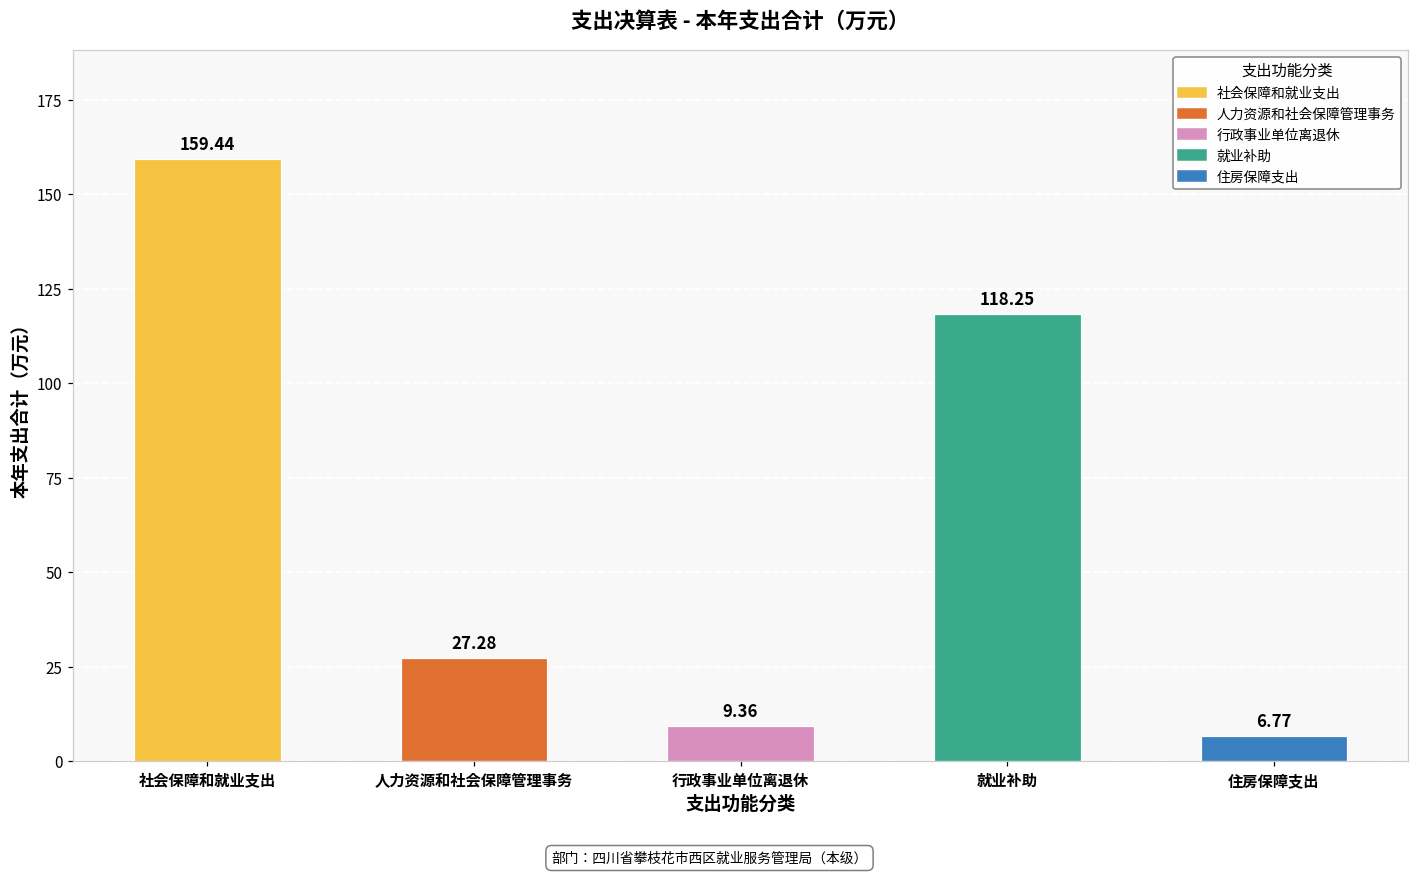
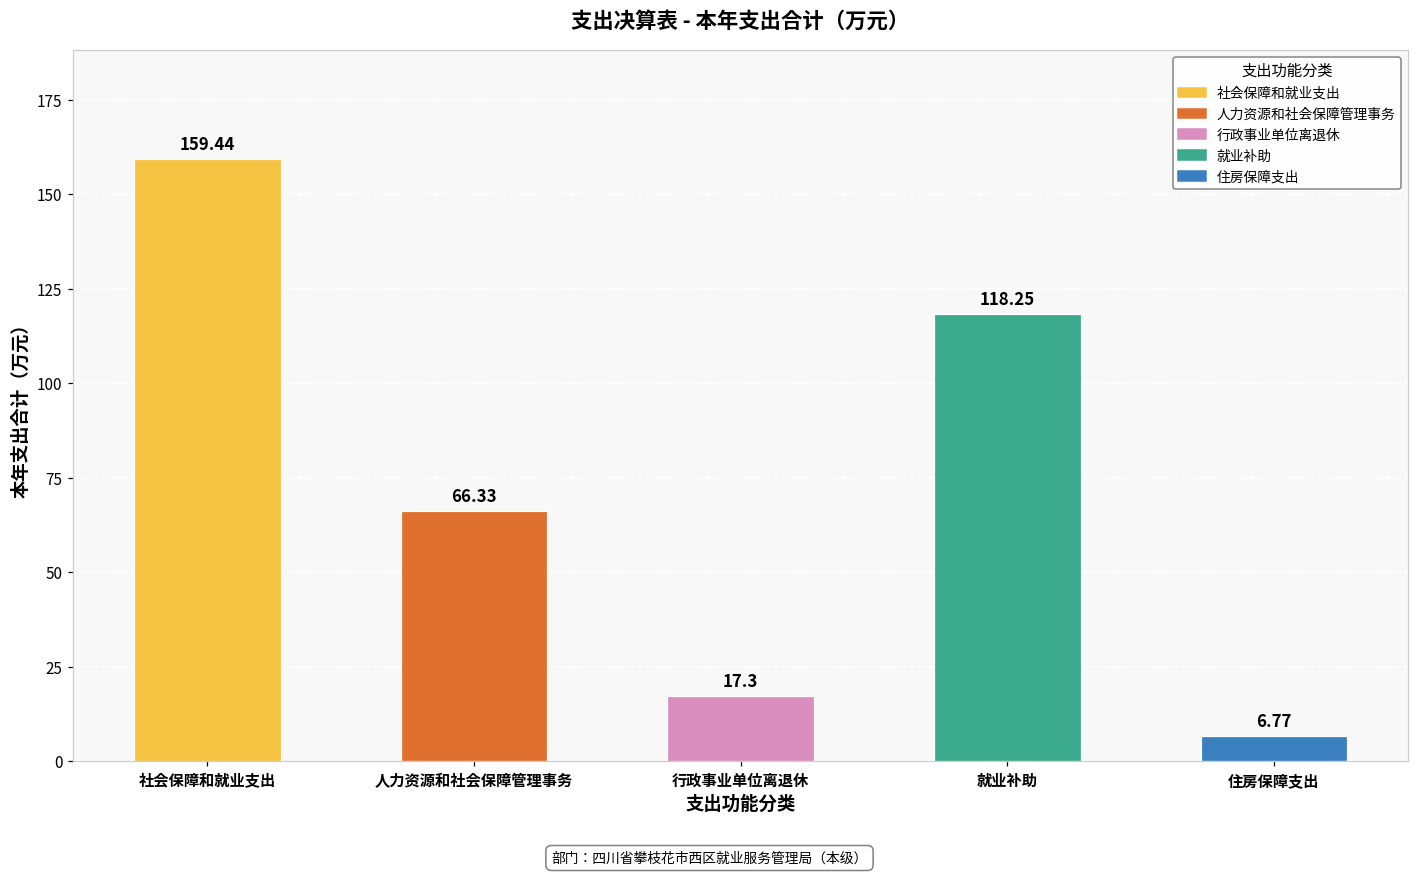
人力资源和社会保障管理事务: 27.28 -> 66.33
行政事业单位离退休: 9.36 -> 17.3
